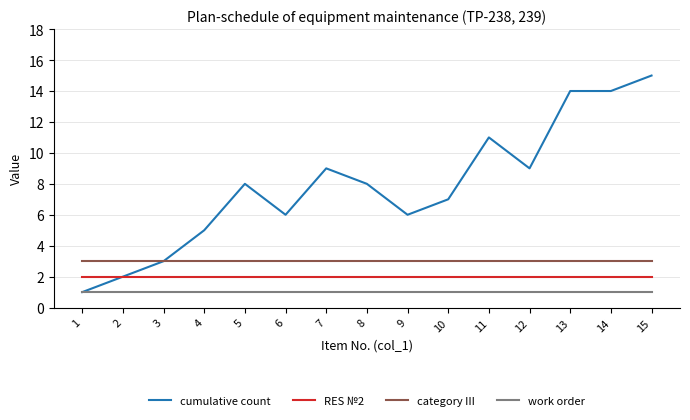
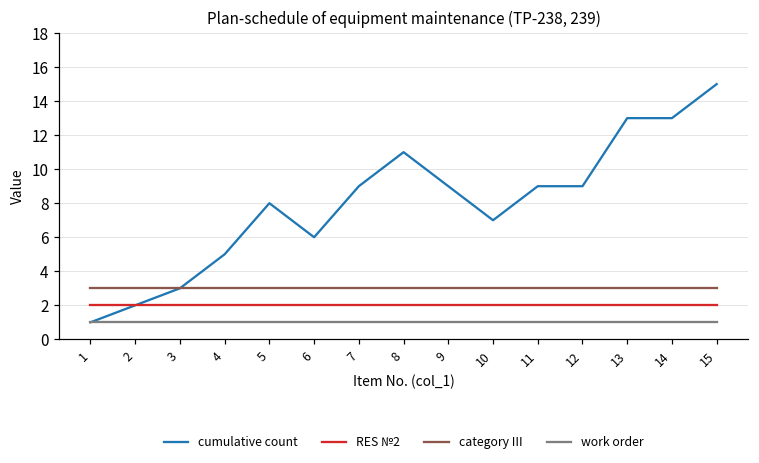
cumulative count, 8: 8 -> 11
cumulative count, 9: 6 -> 9
cumulative count, 11: 11 -> 9
cumulative count, 13: 14 -> 13
cumulative count, 14: 14 -> 13
